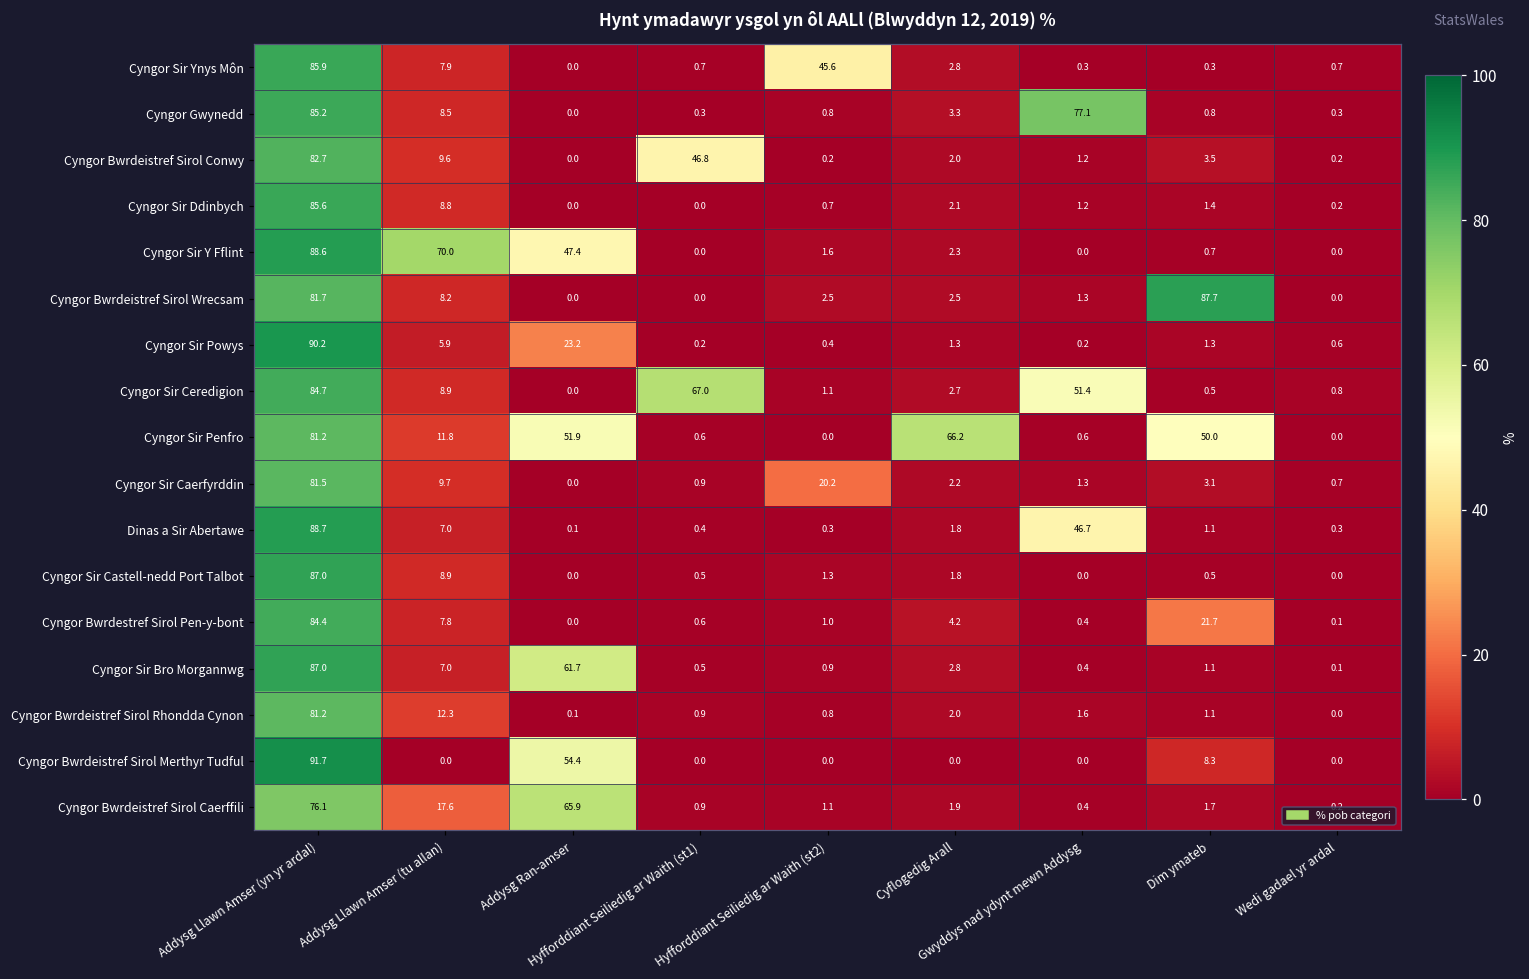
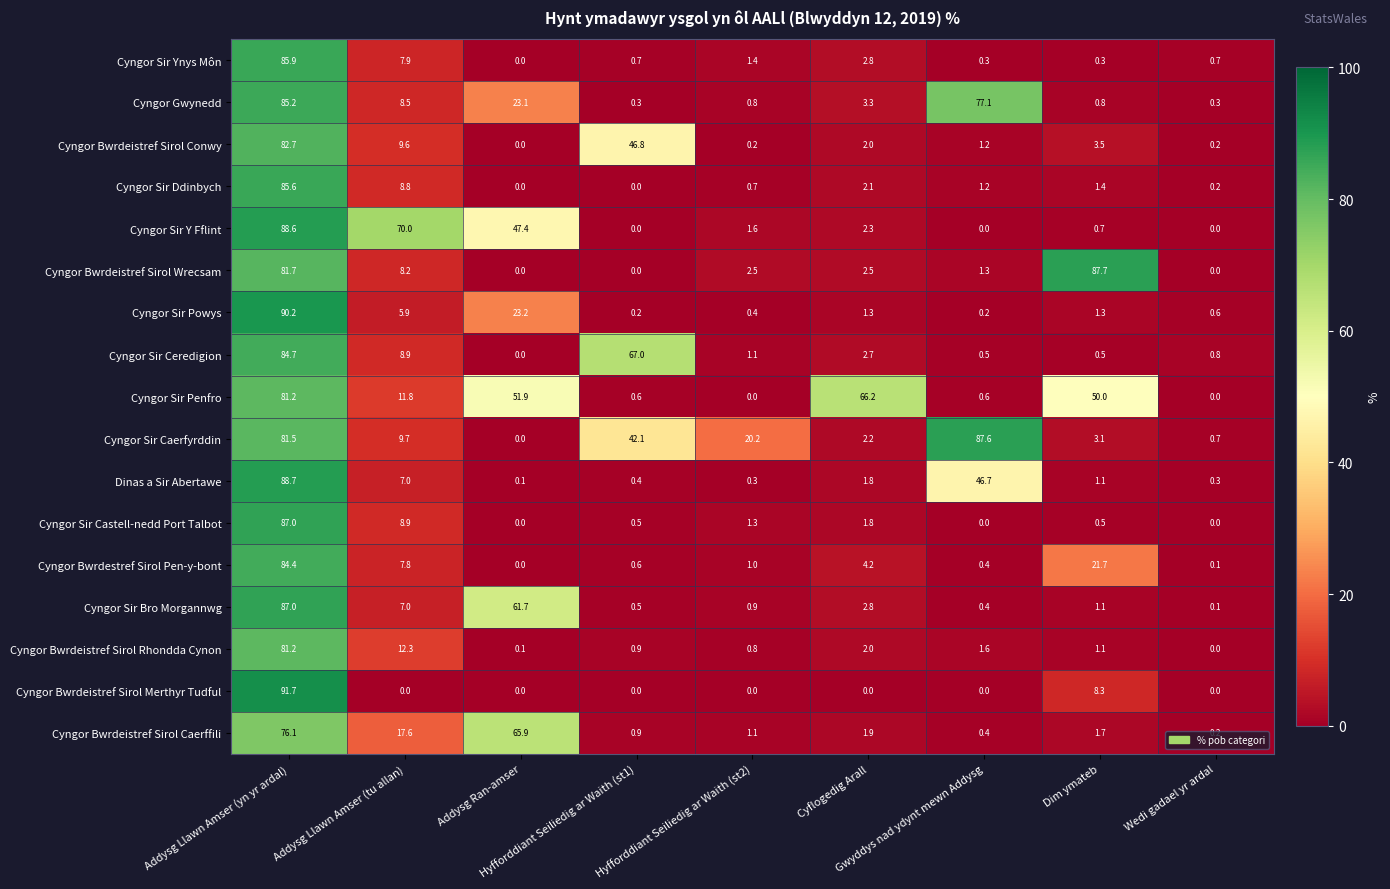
Cyngor Sir Ynys Môn, Hyfforddiant Seiliedig ar Waith (st2): 45.6 -> 1.4
Cyngor Gwynedd, Addysg Ran-amser: 0.0 -> 23.1
Cyngor Sir Ceredigion, Gwyddys nad ydynt mewn Addysg: 51.4 -> 0.5
Cyngor Sir Caerfyrddin, Hyfforddiant Seiliedig ar Waith (st1): 0.9 -> 42.1
Cyngor Sir Caerfyrddin, Gwyddys nad ydynt mewn Addysg: 1.3 -> 87.6
Cyngor Bwrdeistref Sirol Merthyr Tudful, Addysg Ran-amser: 54.4 -> 0.0
